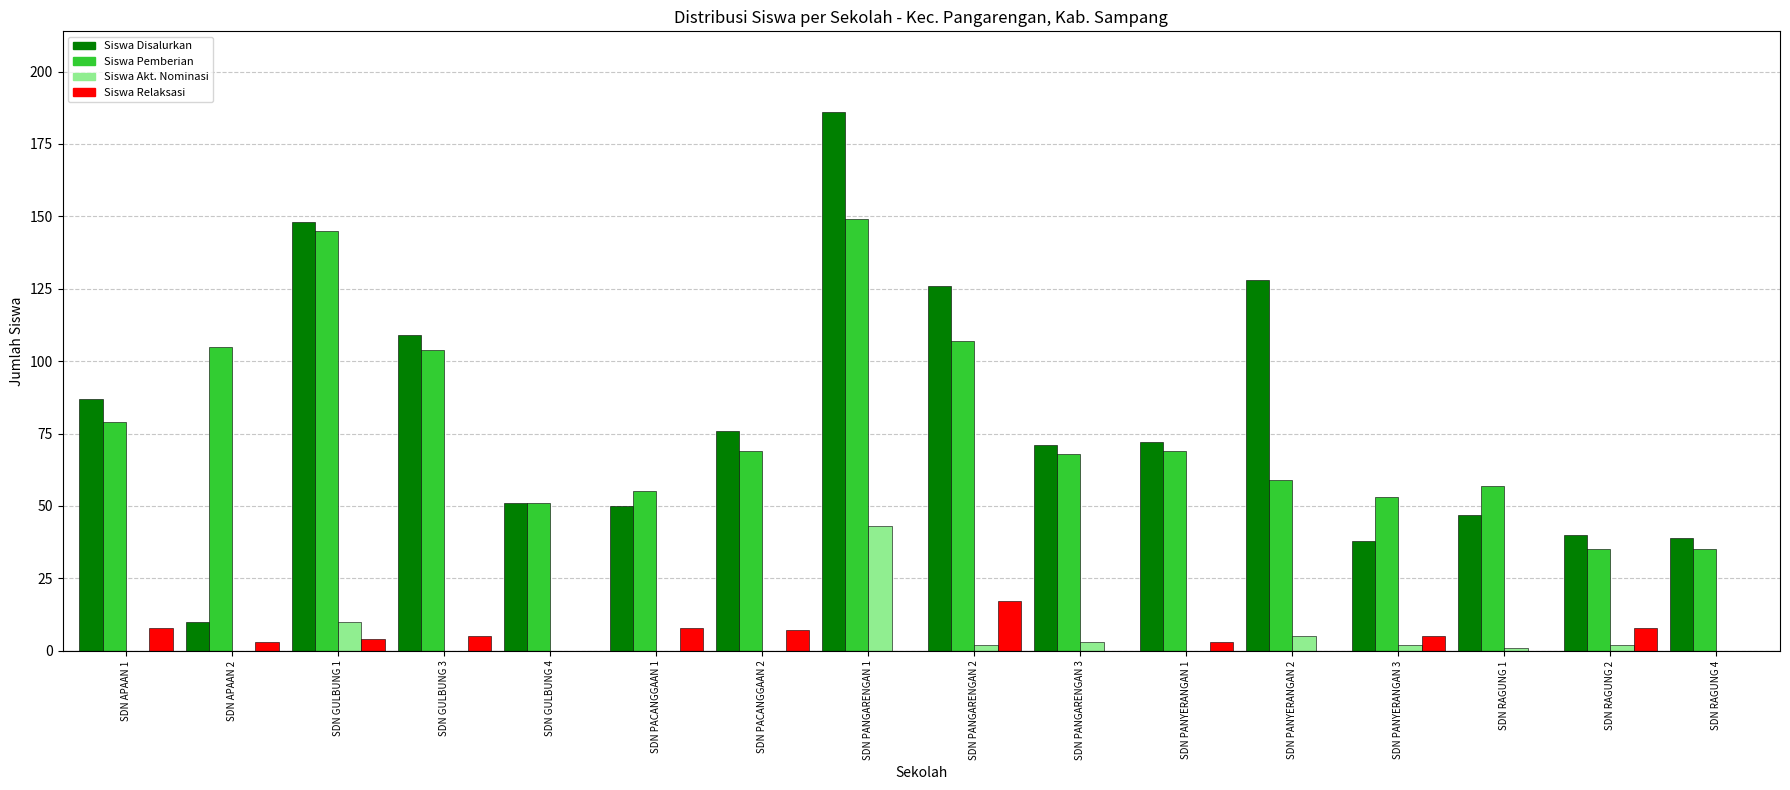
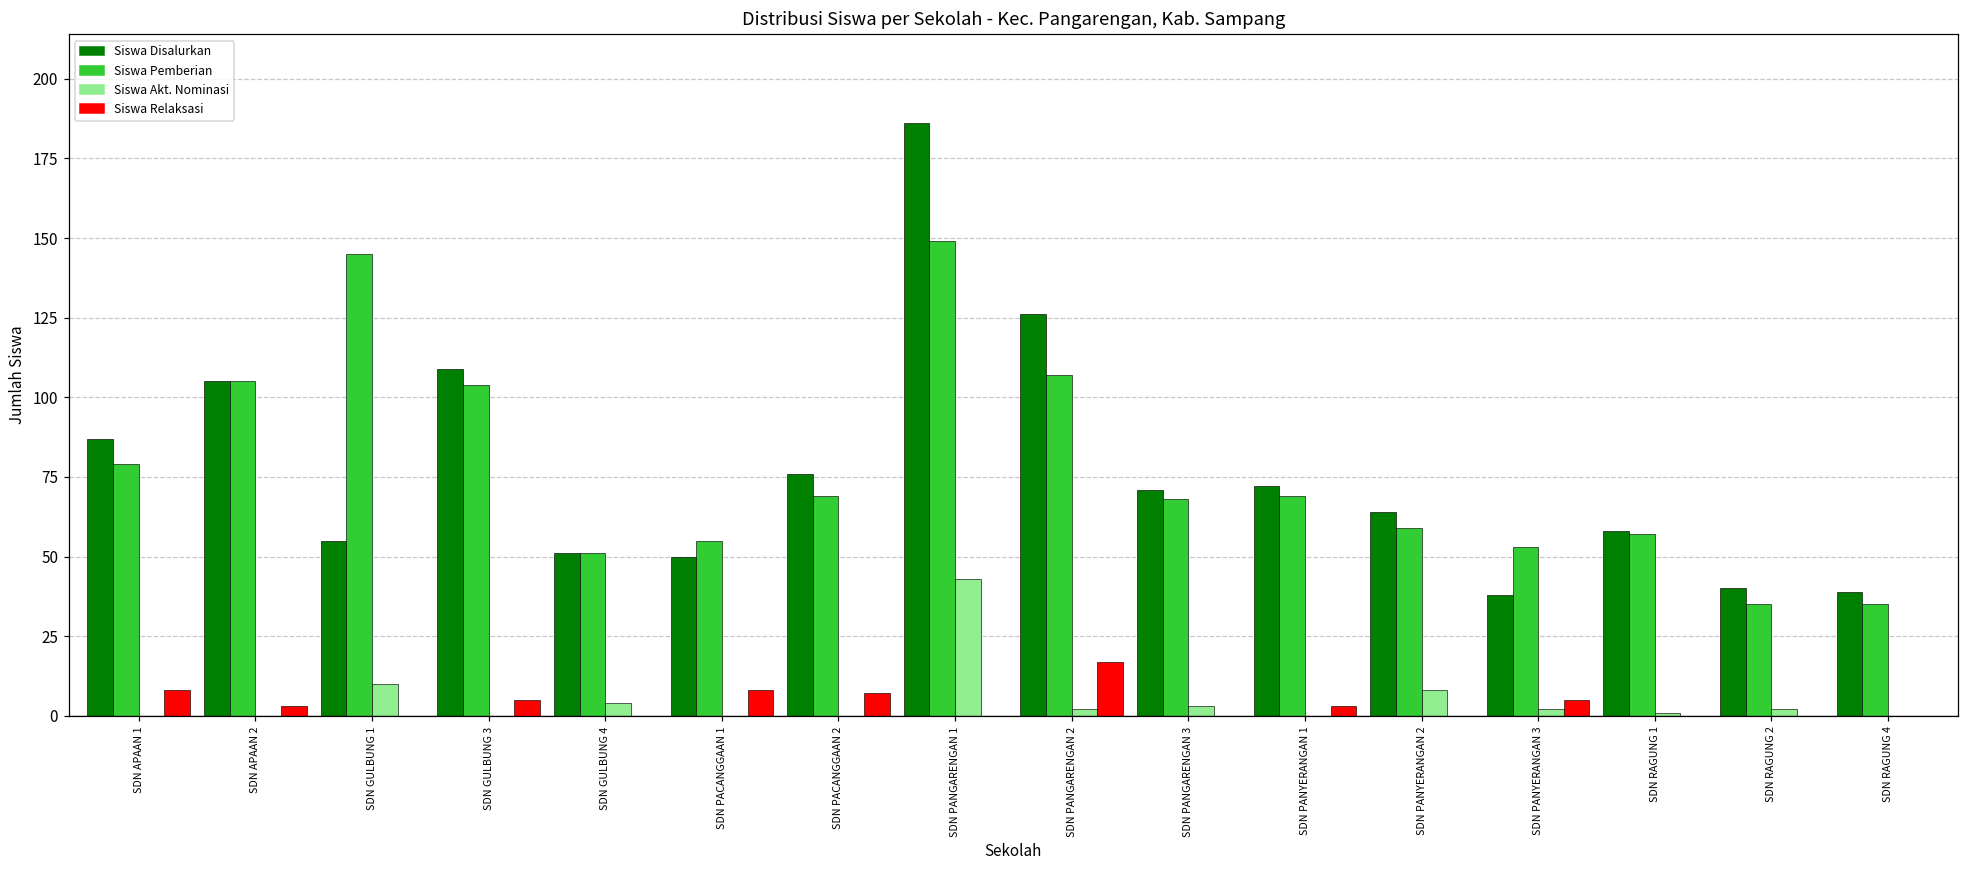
Siswa Disalurkan, SDN APAAN 2: 10 -> 105
Siswa Disalurkan, SDN GULBUNG 1: 148 -> 55
Siswa Relaksasi, SDN GULBUNG 1: 4 -> 0
Siswa Akt. Nominasi, SDN GULBUNG 4: 0 -> 4
Siswa Disalurkan, SDN PANYERANGAN 2: 128 -> 64
Siswa Akt. Nominasi, SDN PANYERANGAN 2: 5 -> 8
Siswa Disalurkan, SDN RAGUNG 1: 47 -> 58
Siswa Relaksasi, SDN RAGUNG 2: 8 -> 0
